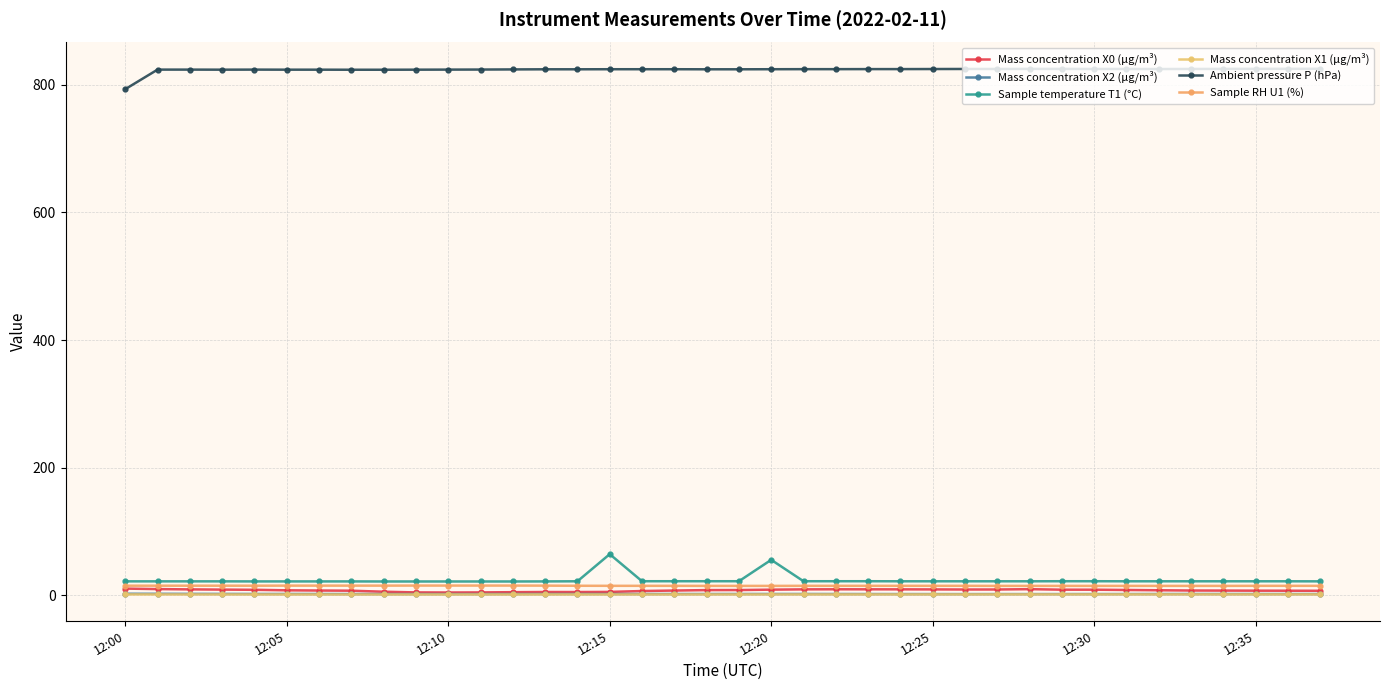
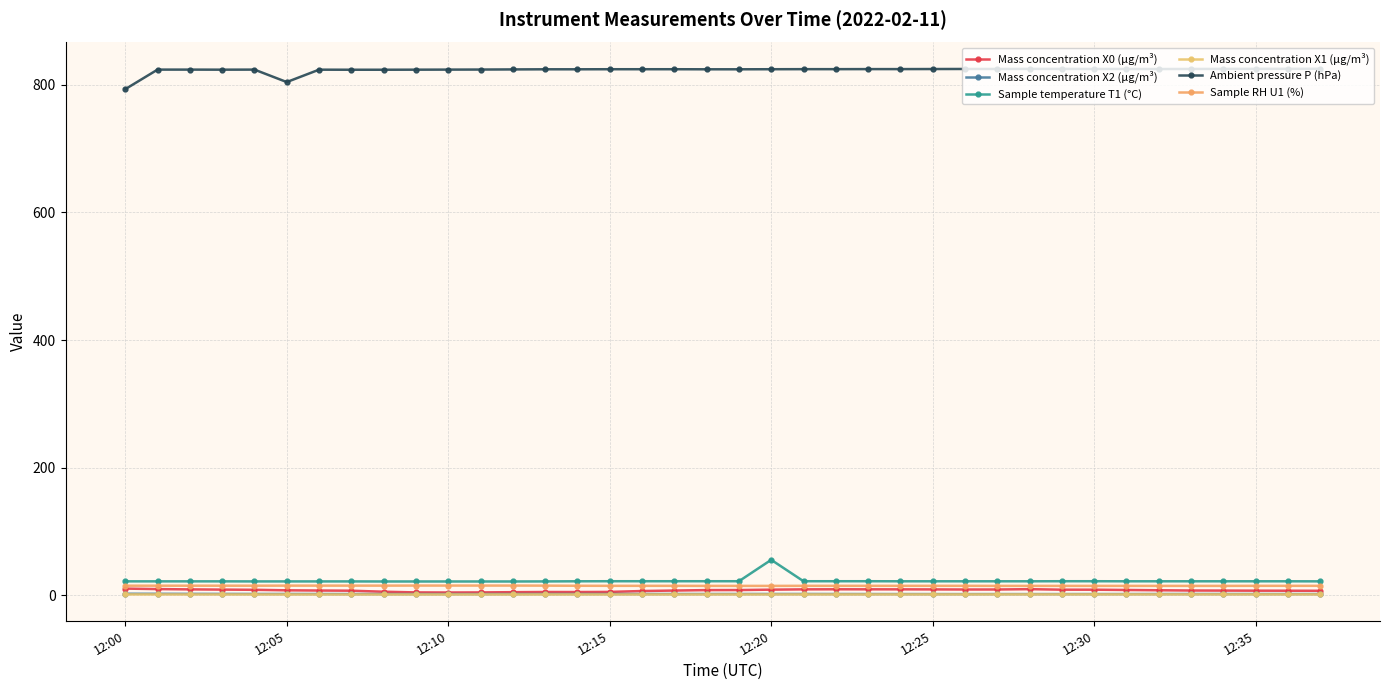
Ambient pressure P (hPa), 12:05: 820 -> 800
Sample temperature T1 (°C), 12:15: 60 -> 20
